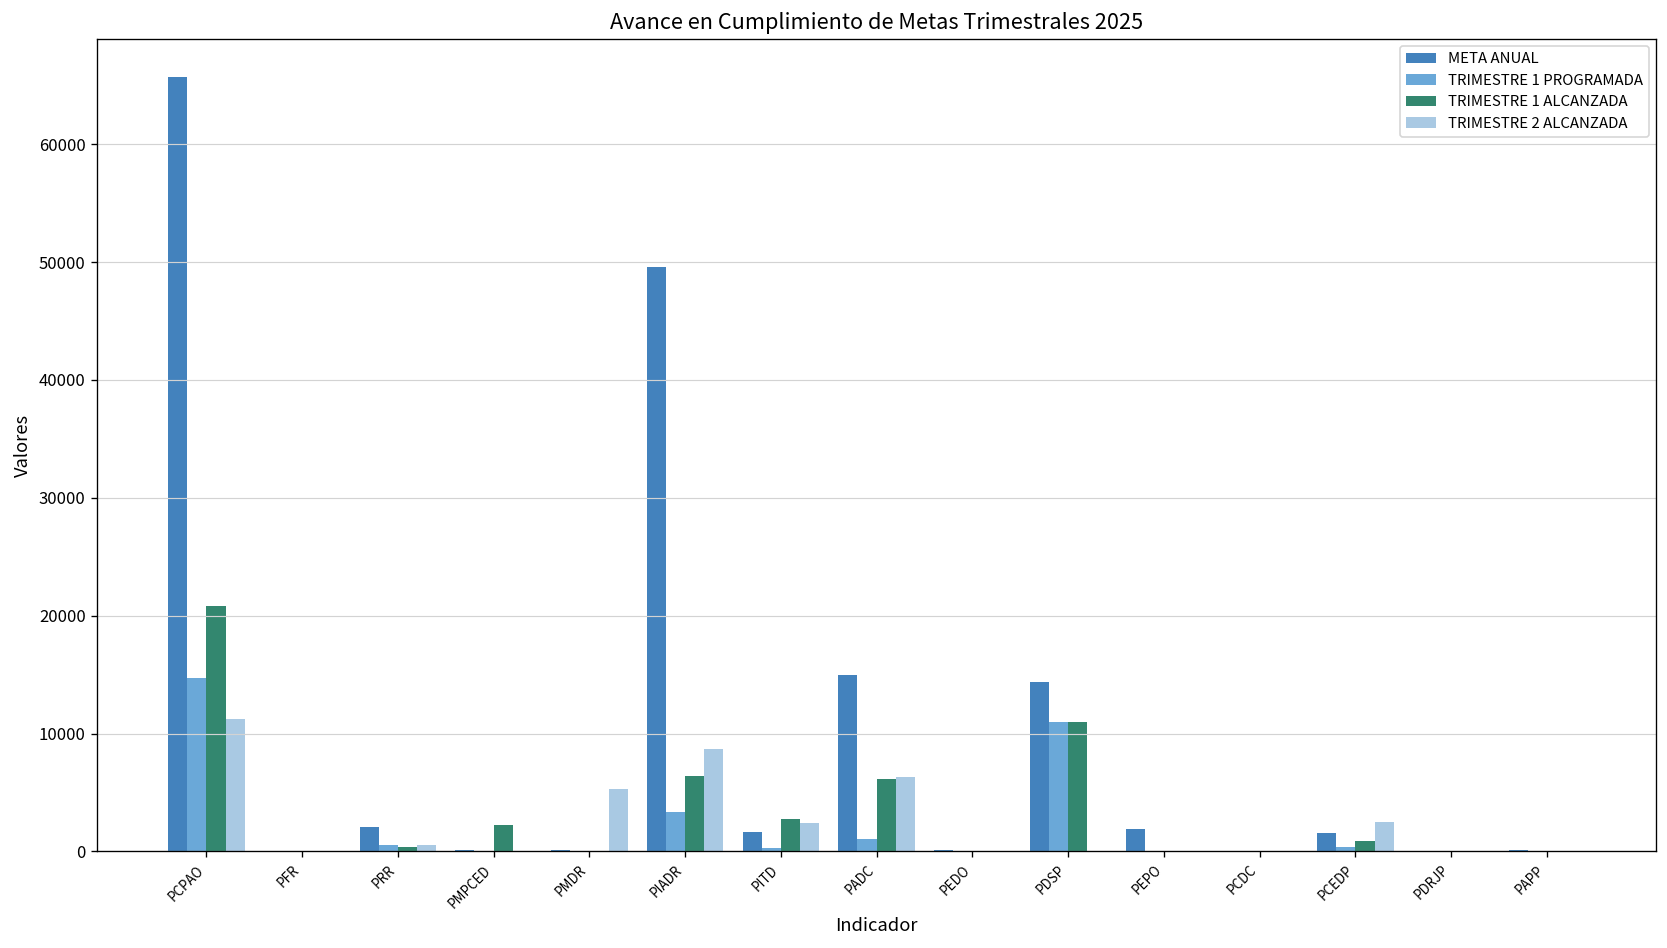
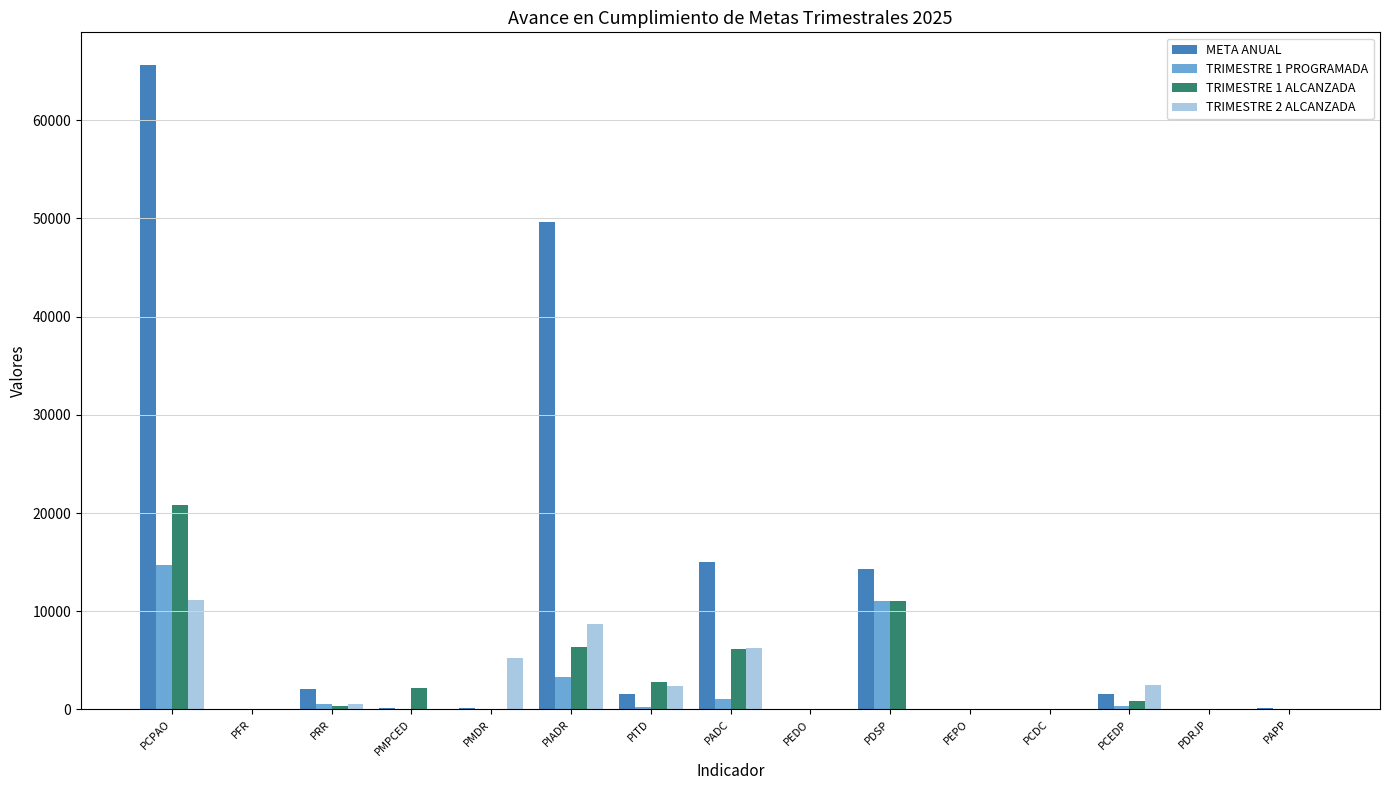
META ANUAL, PEPO: 2000 -> 0
